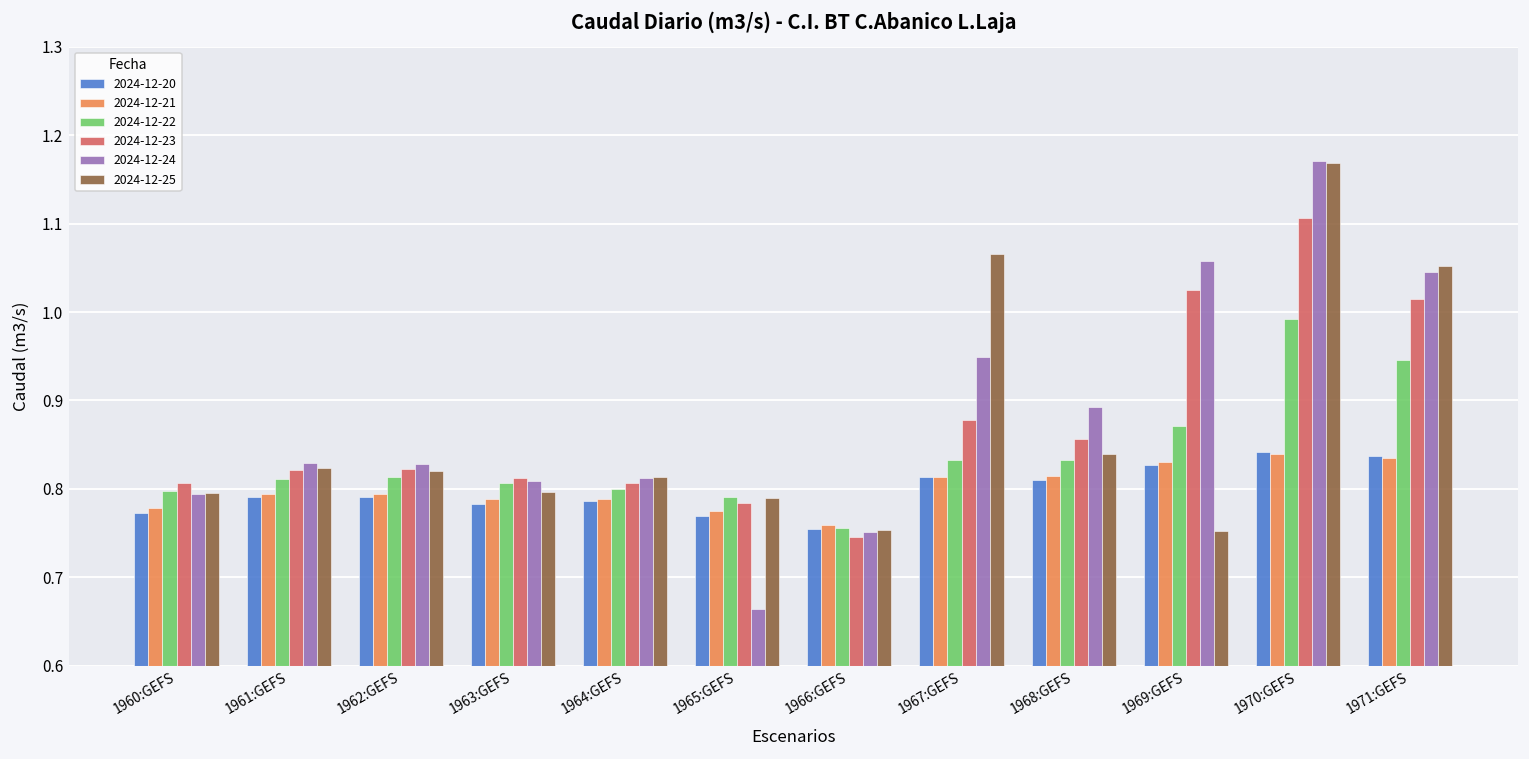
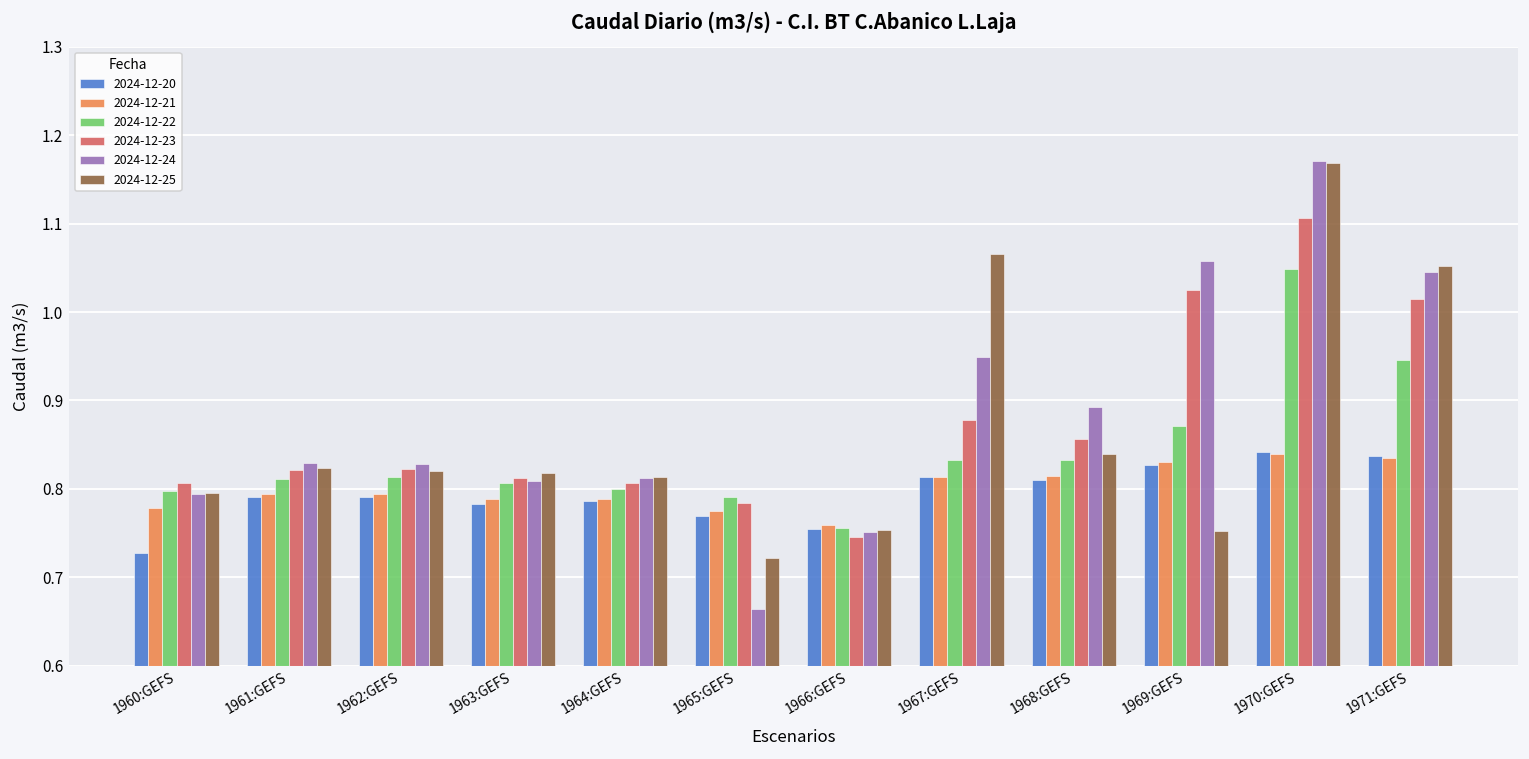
2024-12-20, 1960:GEFS: 0.77 -> 0.73
2024-12-25, 1963:GEFS: 0.80 -> 0.82
2024-12-25, 1965:GEFS: 0.79 -> 0.72
2024-12-22, 1970:GEFS: 0.99 -> 1.05
